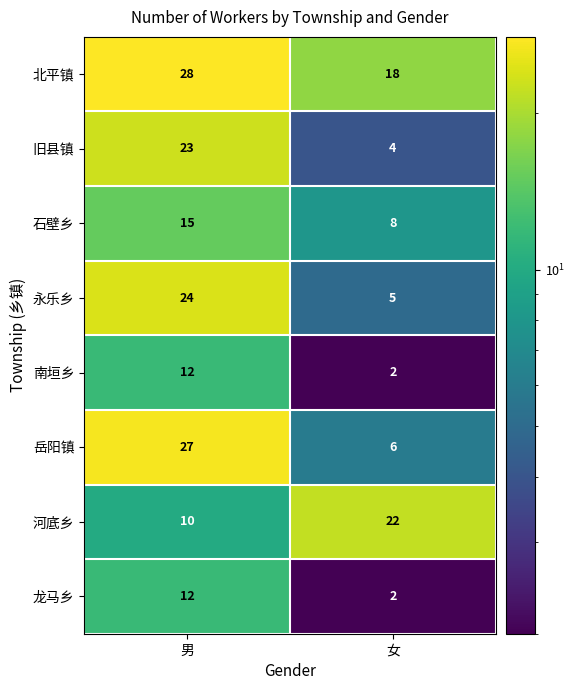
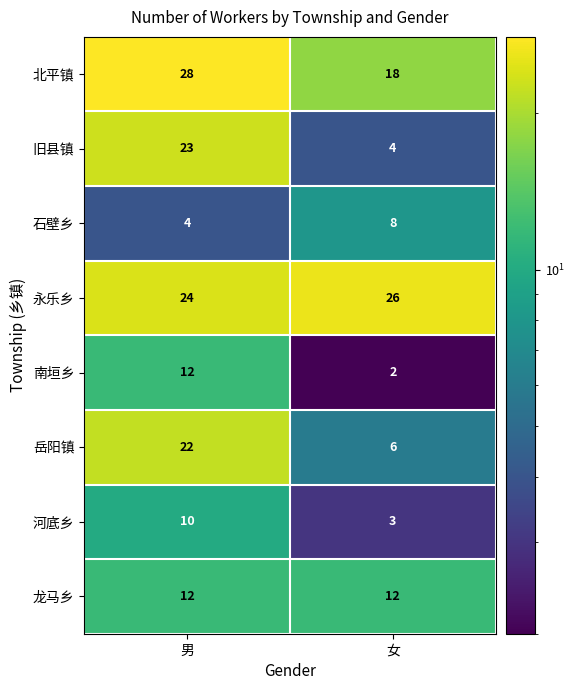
石壁乡, 男: 15 -> 4
永乐乡, 女: 5 -> 26
岳阳镇, 男: 27 -> 22
河底乡, 女: 22 -> 3
龙马乡, 女: 2 -> 12
